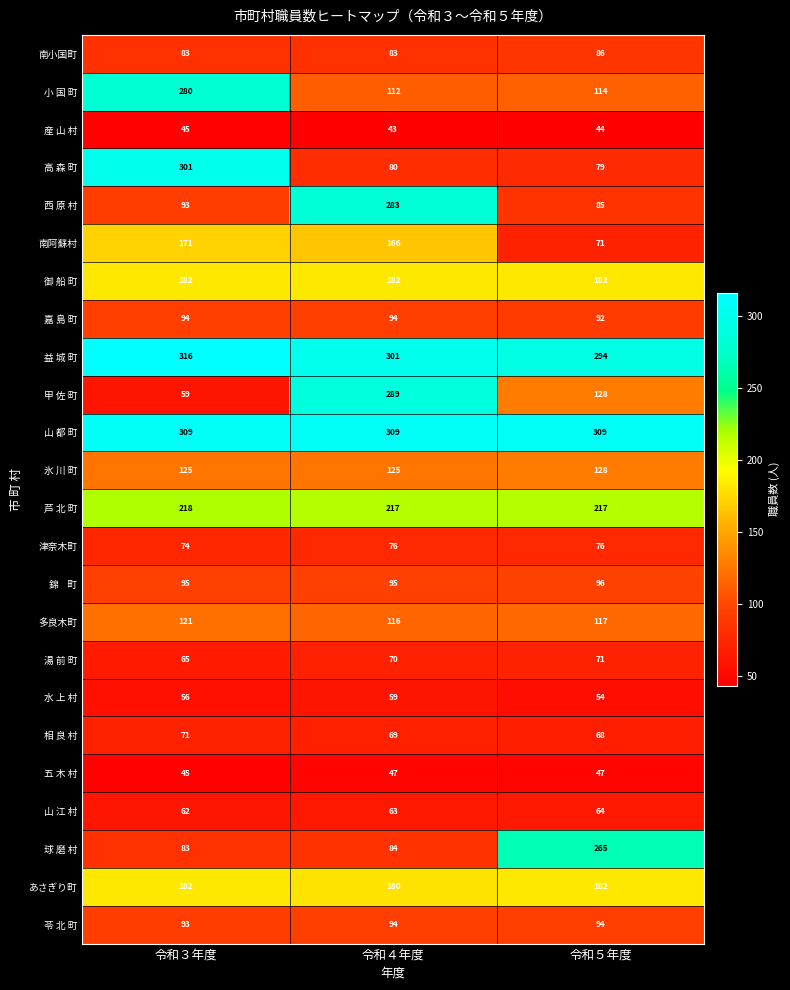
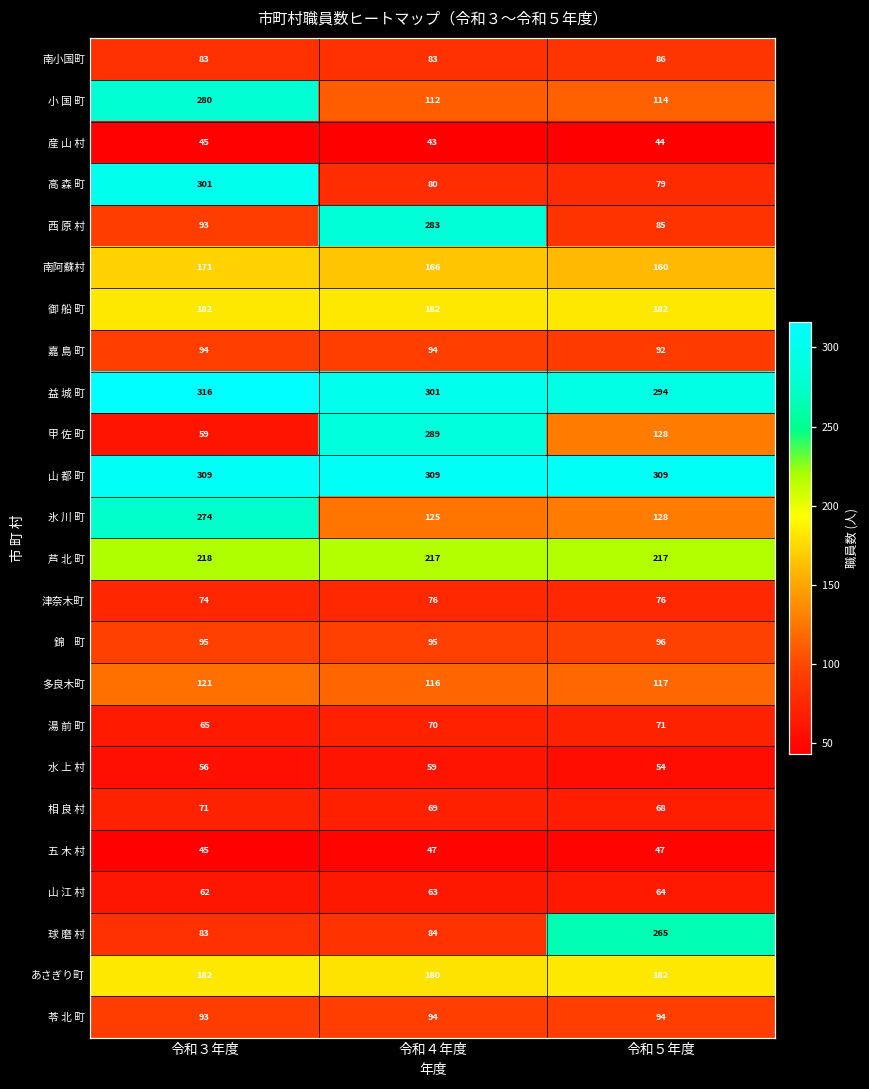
南阿蘇村, 令和５年度: 71 -> 160
氷 川 町, 令和３年度: 125 -> 274
